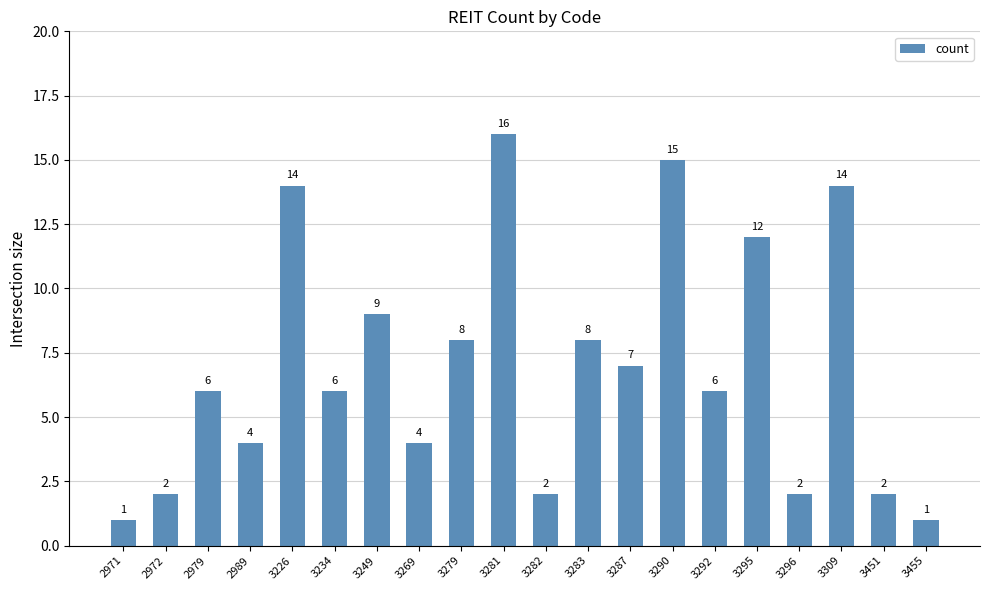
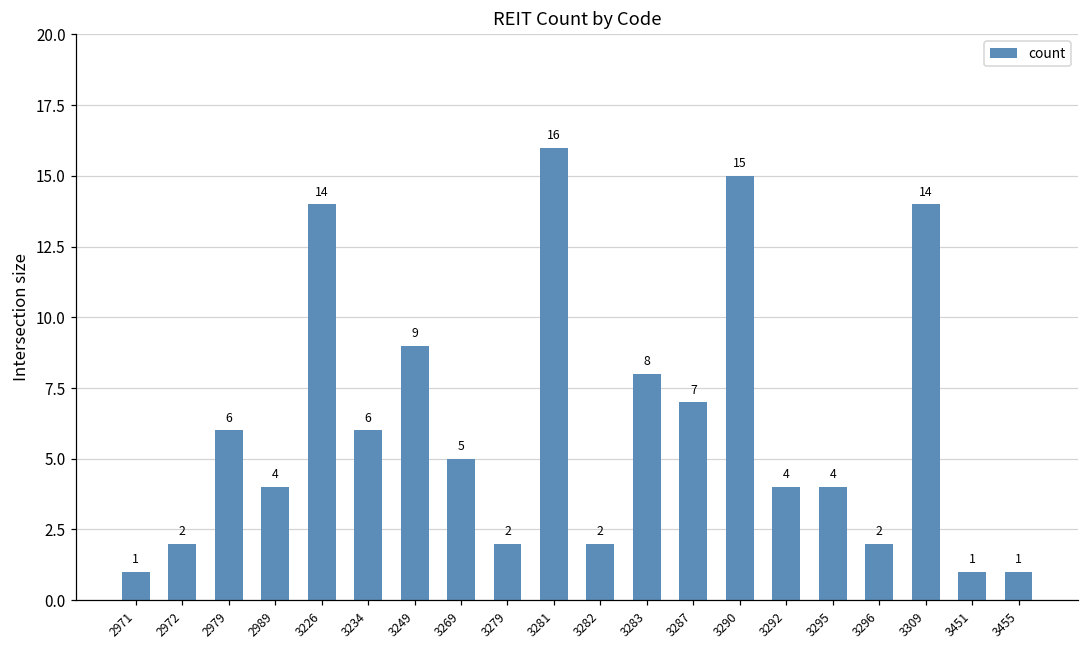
3269: 4 -> 5
3279: 8 -> 2
3292: 6 -> 4
3295: 12 -> 4
3451: 2 -> 1
